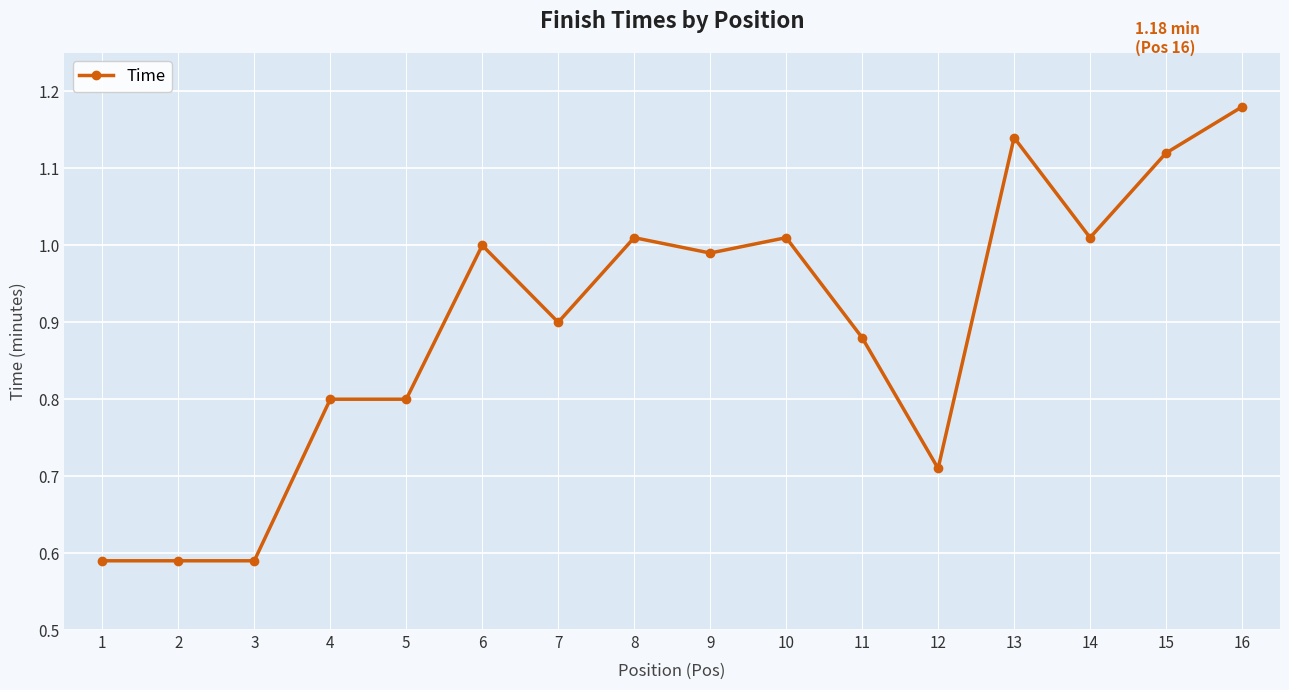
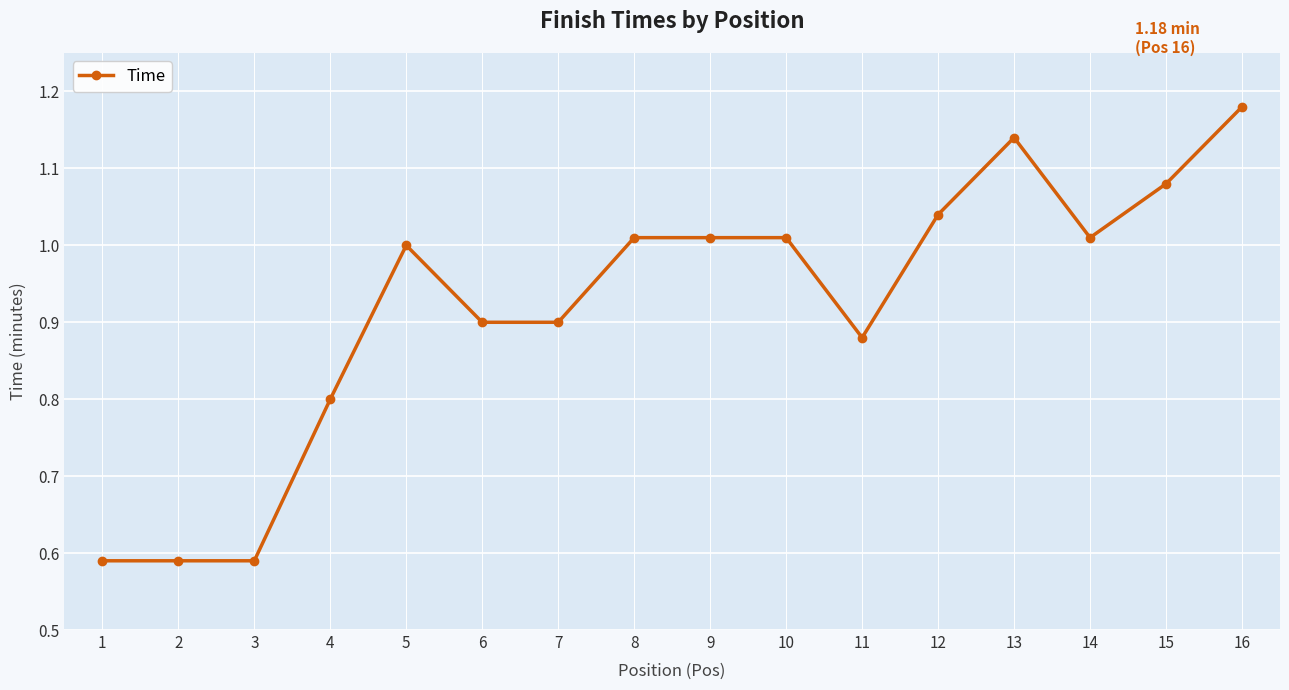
5: 0.8 -> 1.0
6: 1.0 -> 0.9
9: 0.99 -> 1.01
12: 0.71 -> 1.04
15: 1.12 -> 1.08
